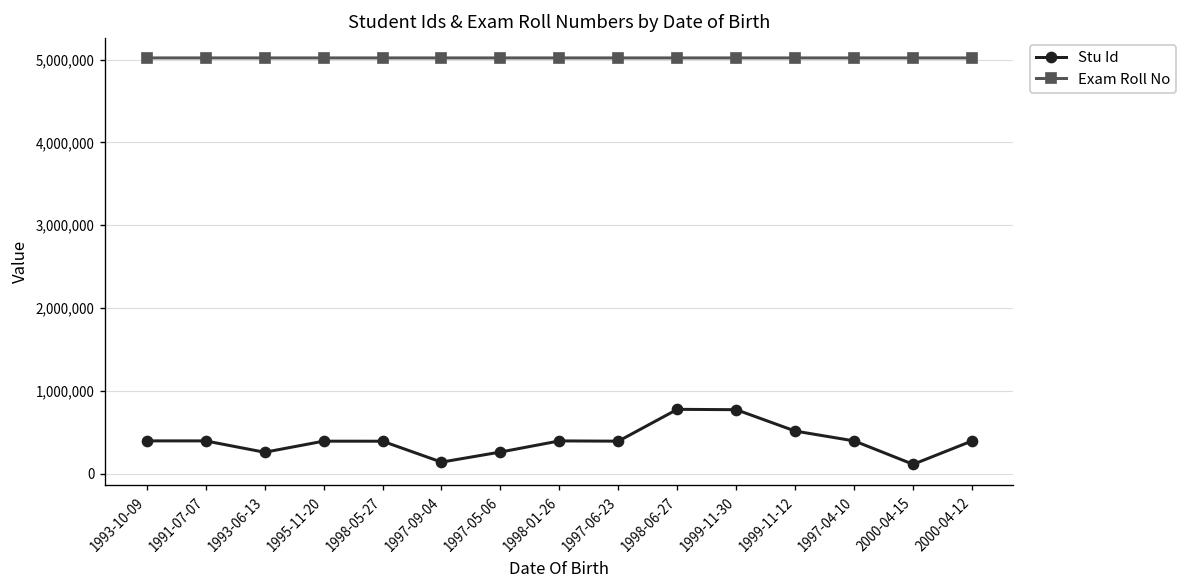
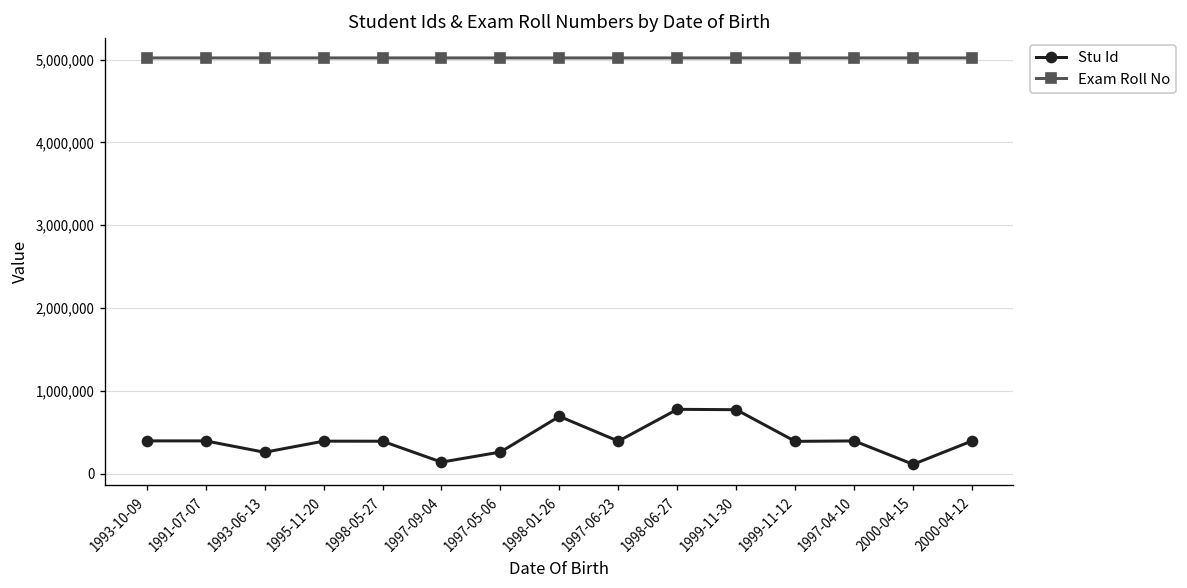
Stu Id, 1998-01-26: 400,000 -> 700,000
Stu Id, 1999-11-12: 500,000 -> 400,000
